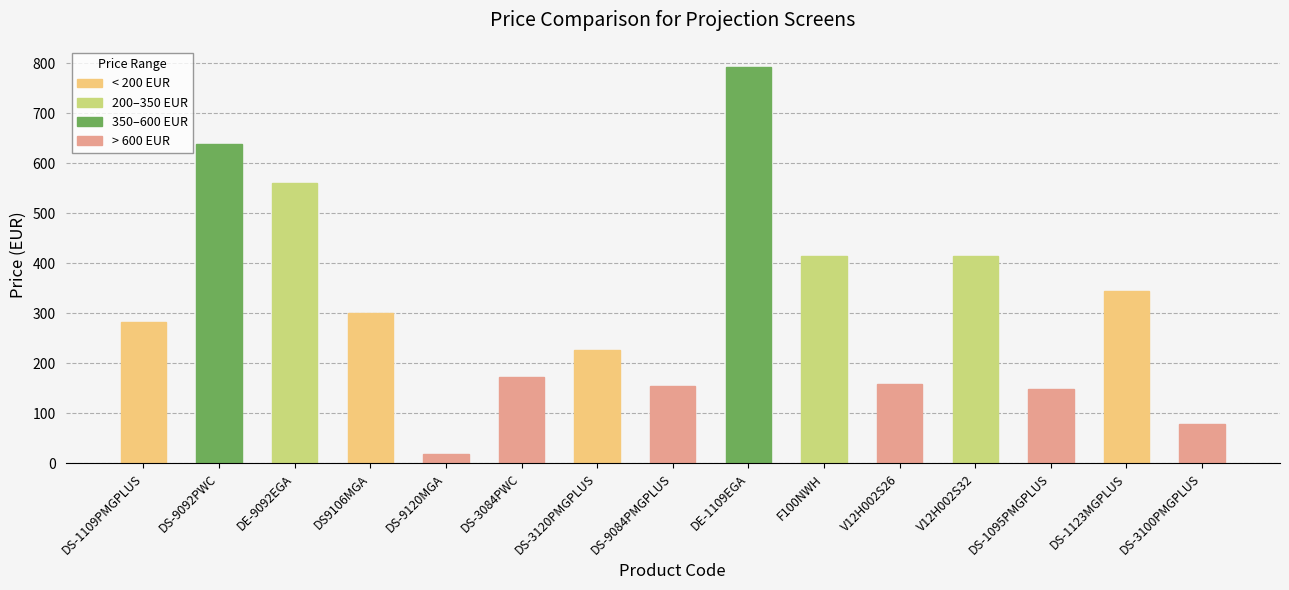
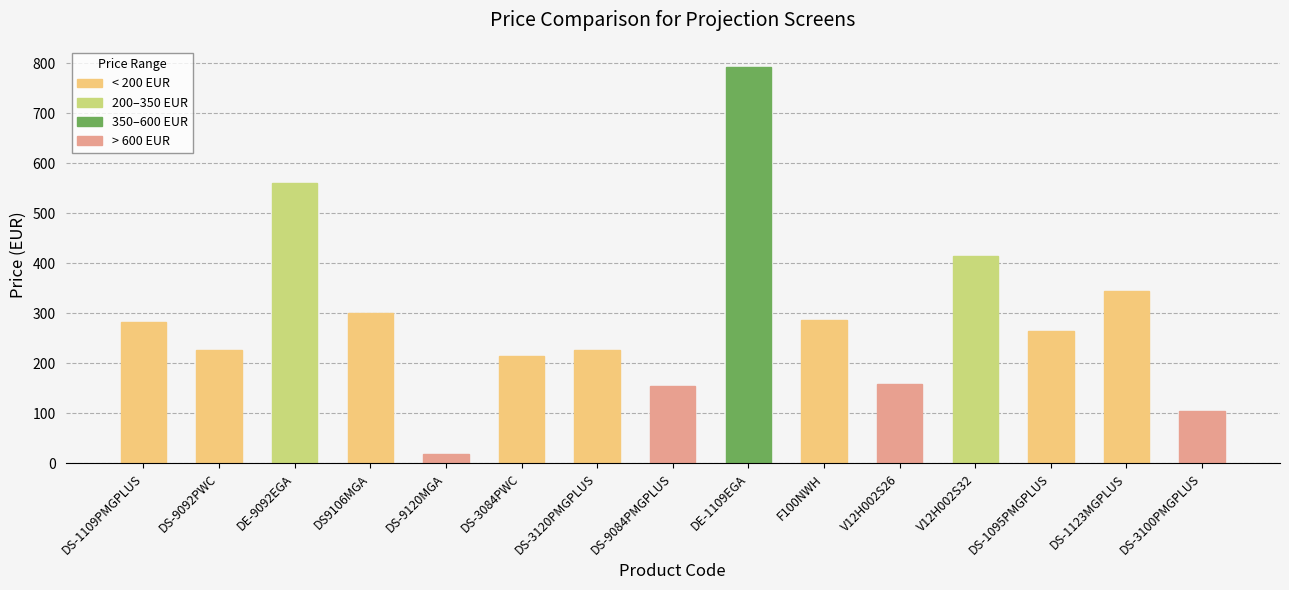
DS-9092PWC: 640 -> 230
DS-3084PWC: 170 -> 220
F100NWH: 410 -> 290
DS-1095PMGPLUS: 150 -> 260
DS-3100PMGPLUS: 80 -> 100
